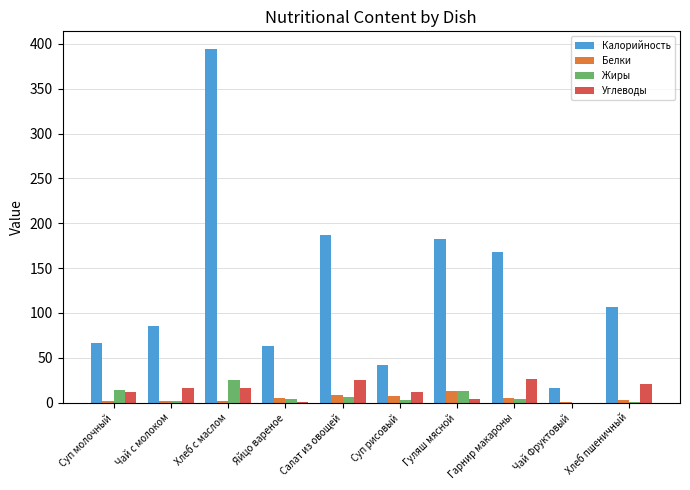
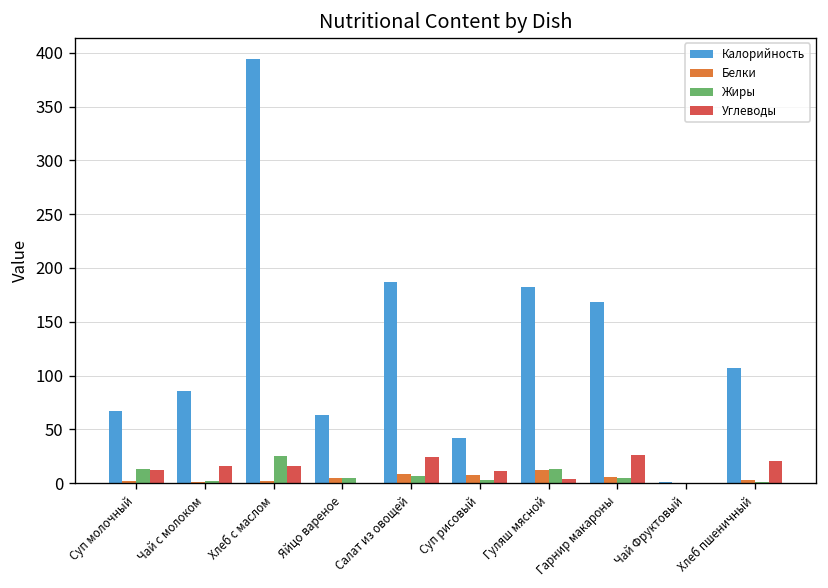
Калорийность, Чай Фруктовый: 20 -> 0
